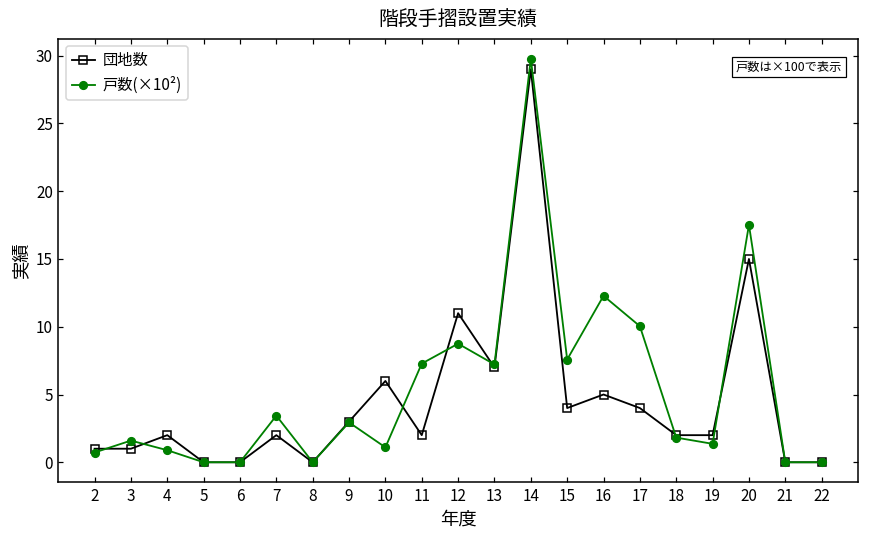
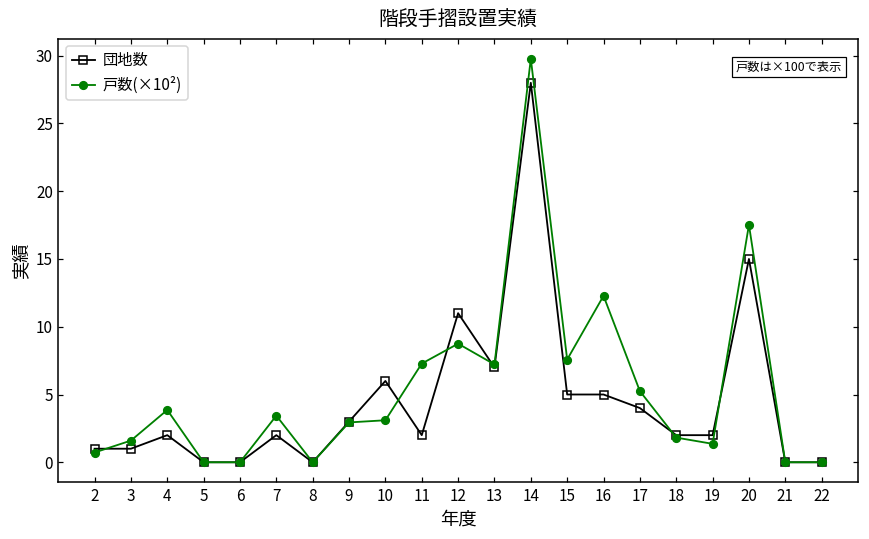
戸数(×10²), 4: 0.9 -> 3.9
戸数(×10²), 10: 1.1 -> 3.1
団地数, 14: 29 -> 28
団地数, 15: 4 -> 5
戸数(×10²), 17: 10.0 -> 5.3
